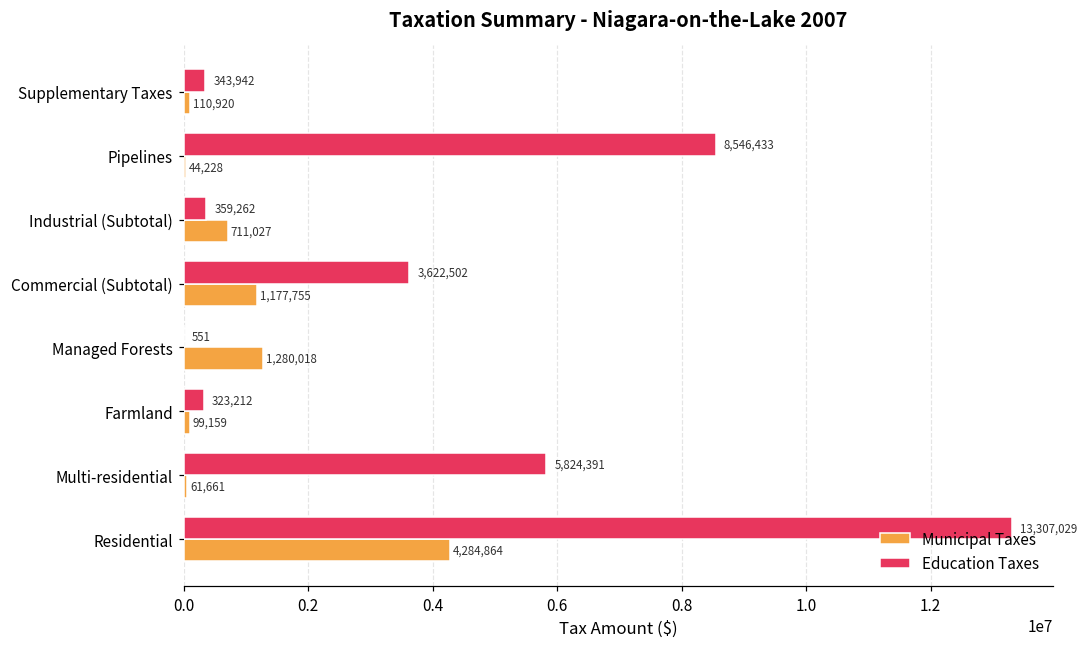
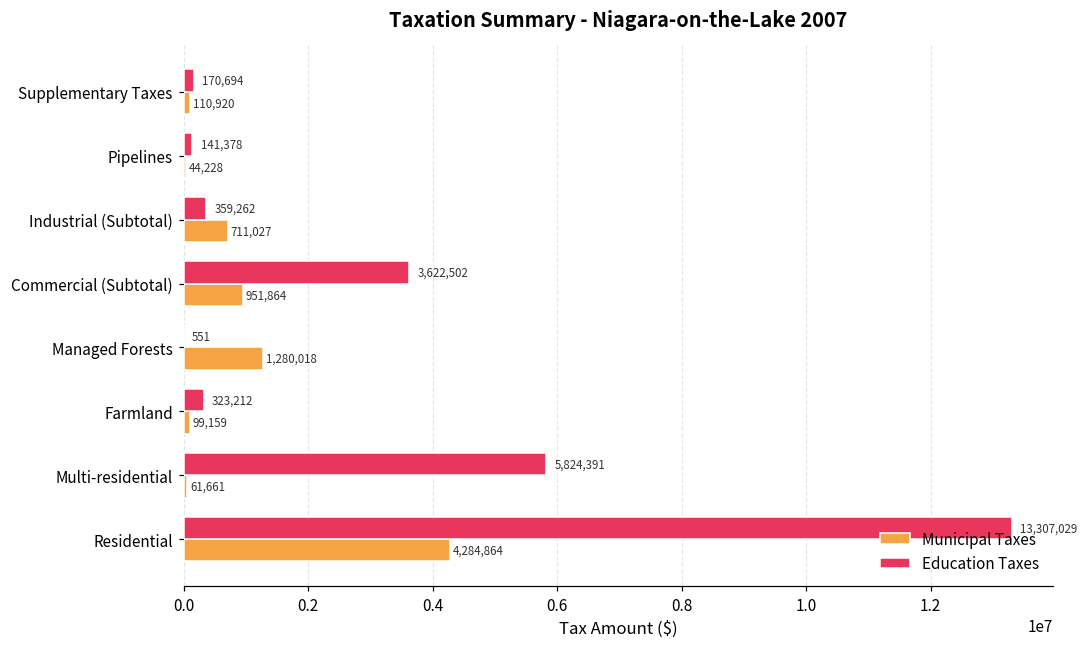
Education Taxes, Supplementary Taxes: 343,942 -> 170,694
Education Taxes, Pipelines: 8,546,433 -> 141,378
Municipal Taxes, Commercial (Subtotal): 1,177,755 -> 951,864
